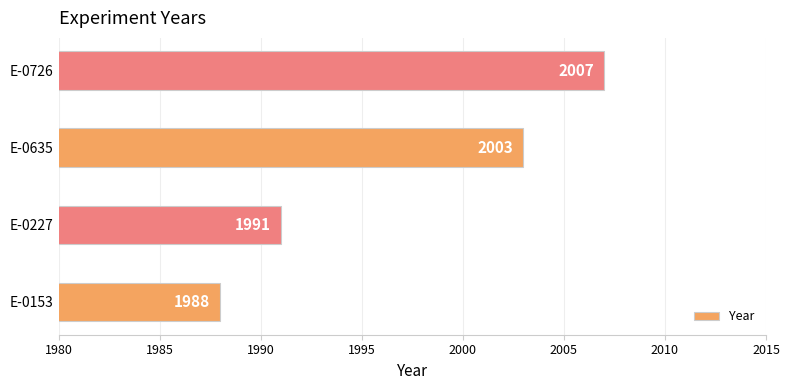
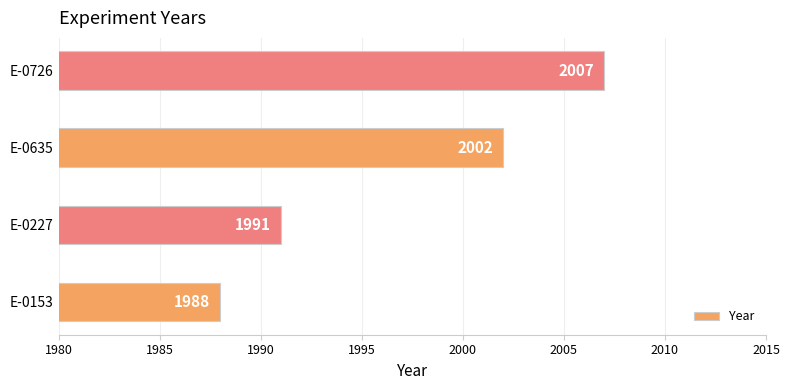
E-0635: 2003 -> 2002
